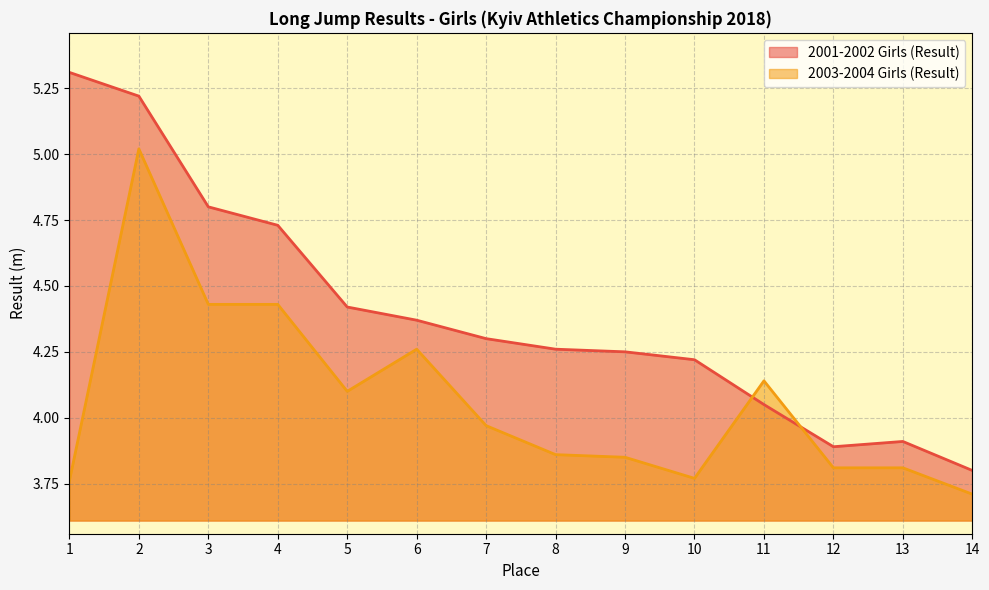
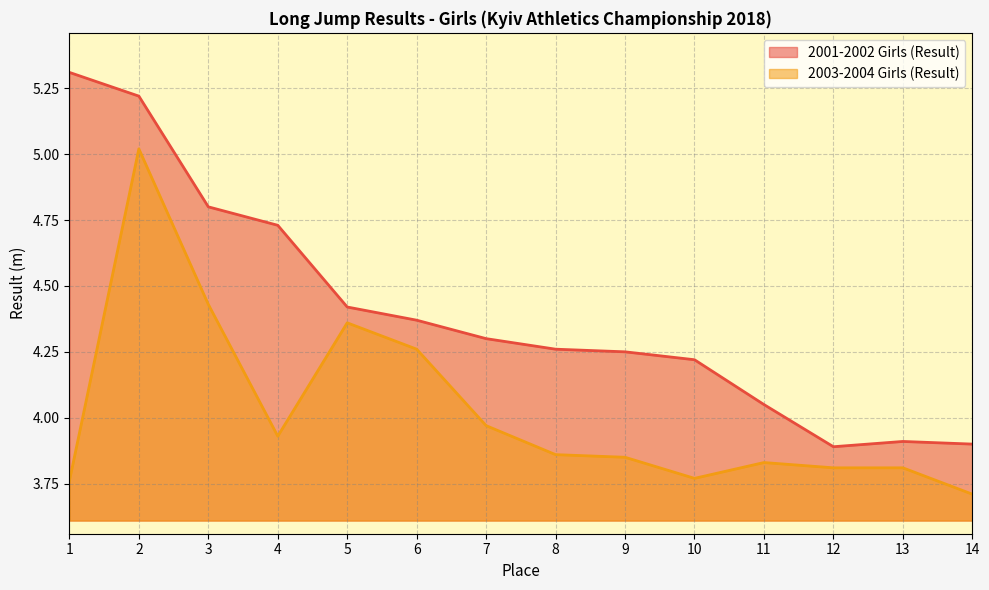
2003-2004 Girls (Result), 4: 4.43 -> 3.93
2003-2004 Girls (Result), 5: 4.10 -> 4.36
2003-2004 Girls (Result), 11: 4.14 -> 3.83
2001-2002 Girls (Result), 14: 3.8 -> 3.9
